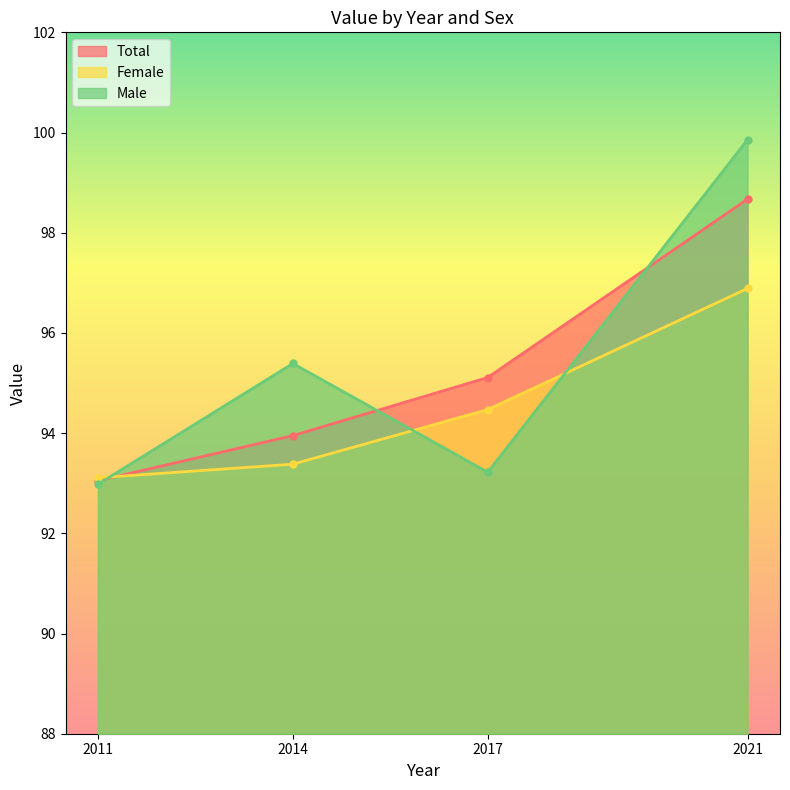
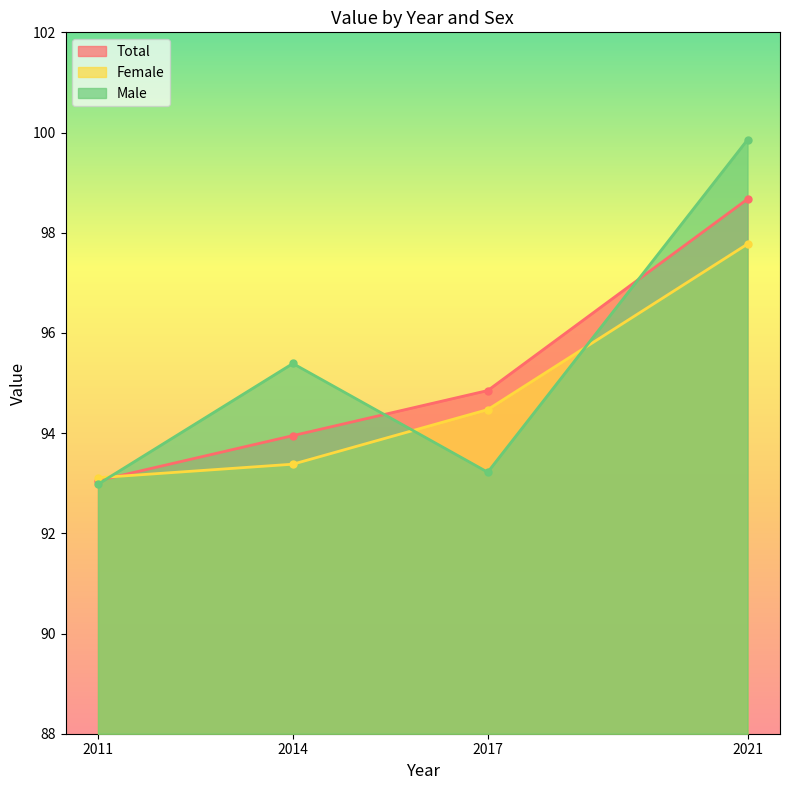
Total, 2017: 95.1 -> 94.9
Female, 2021: 96.9 -> 97.8
